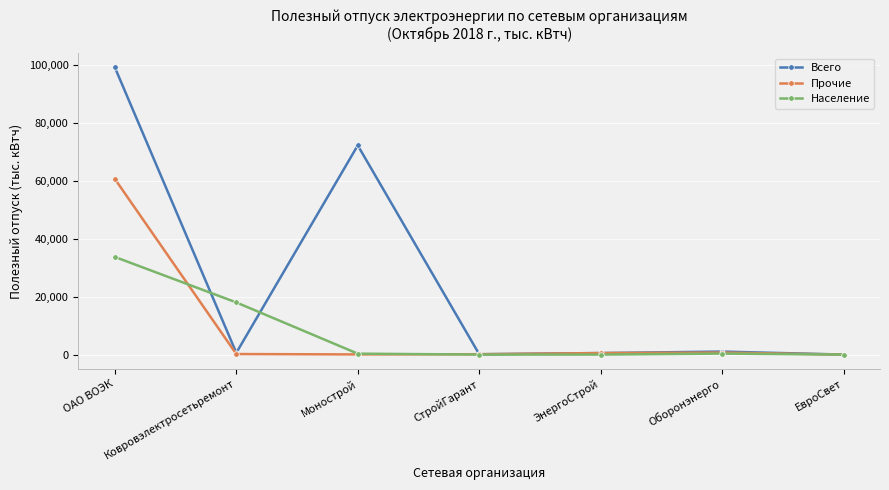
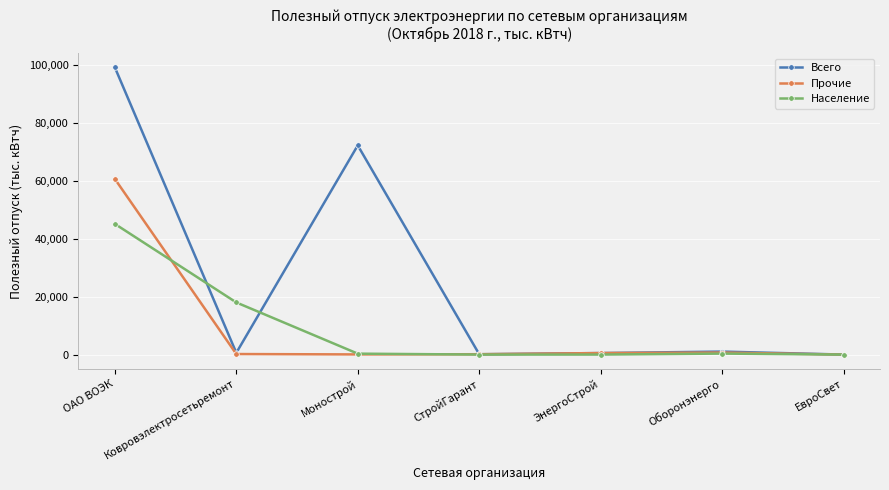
Население, ОАО ВОЭК: 34,000 -> 45,000
